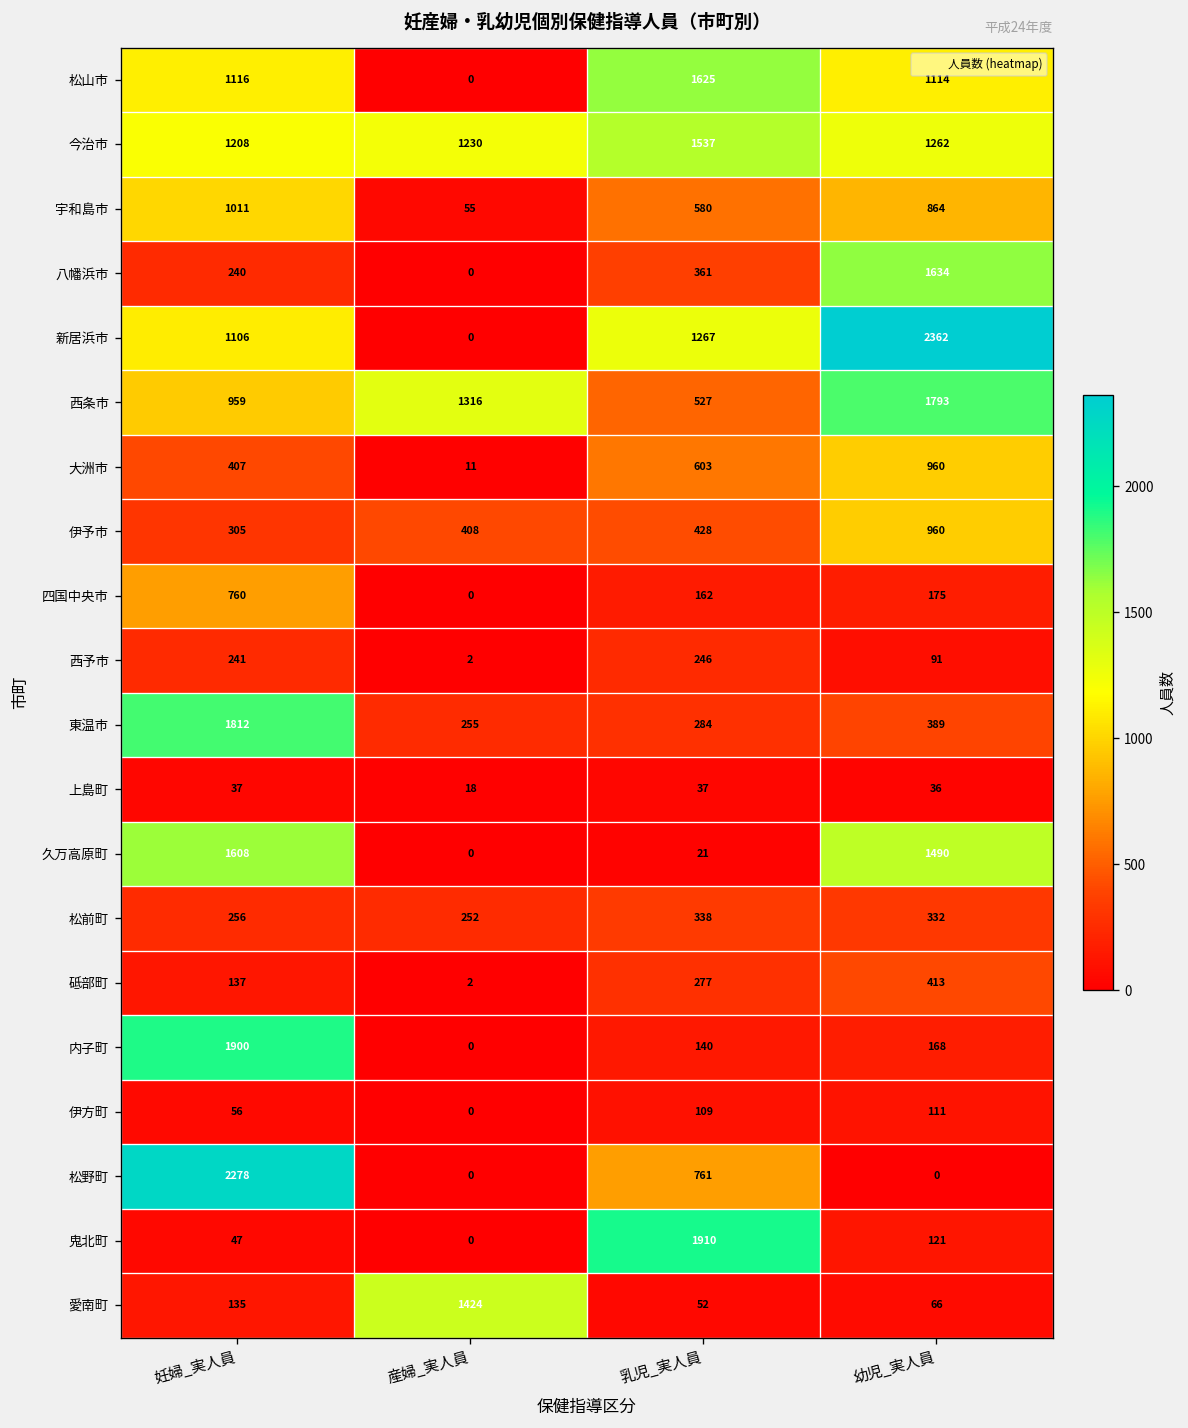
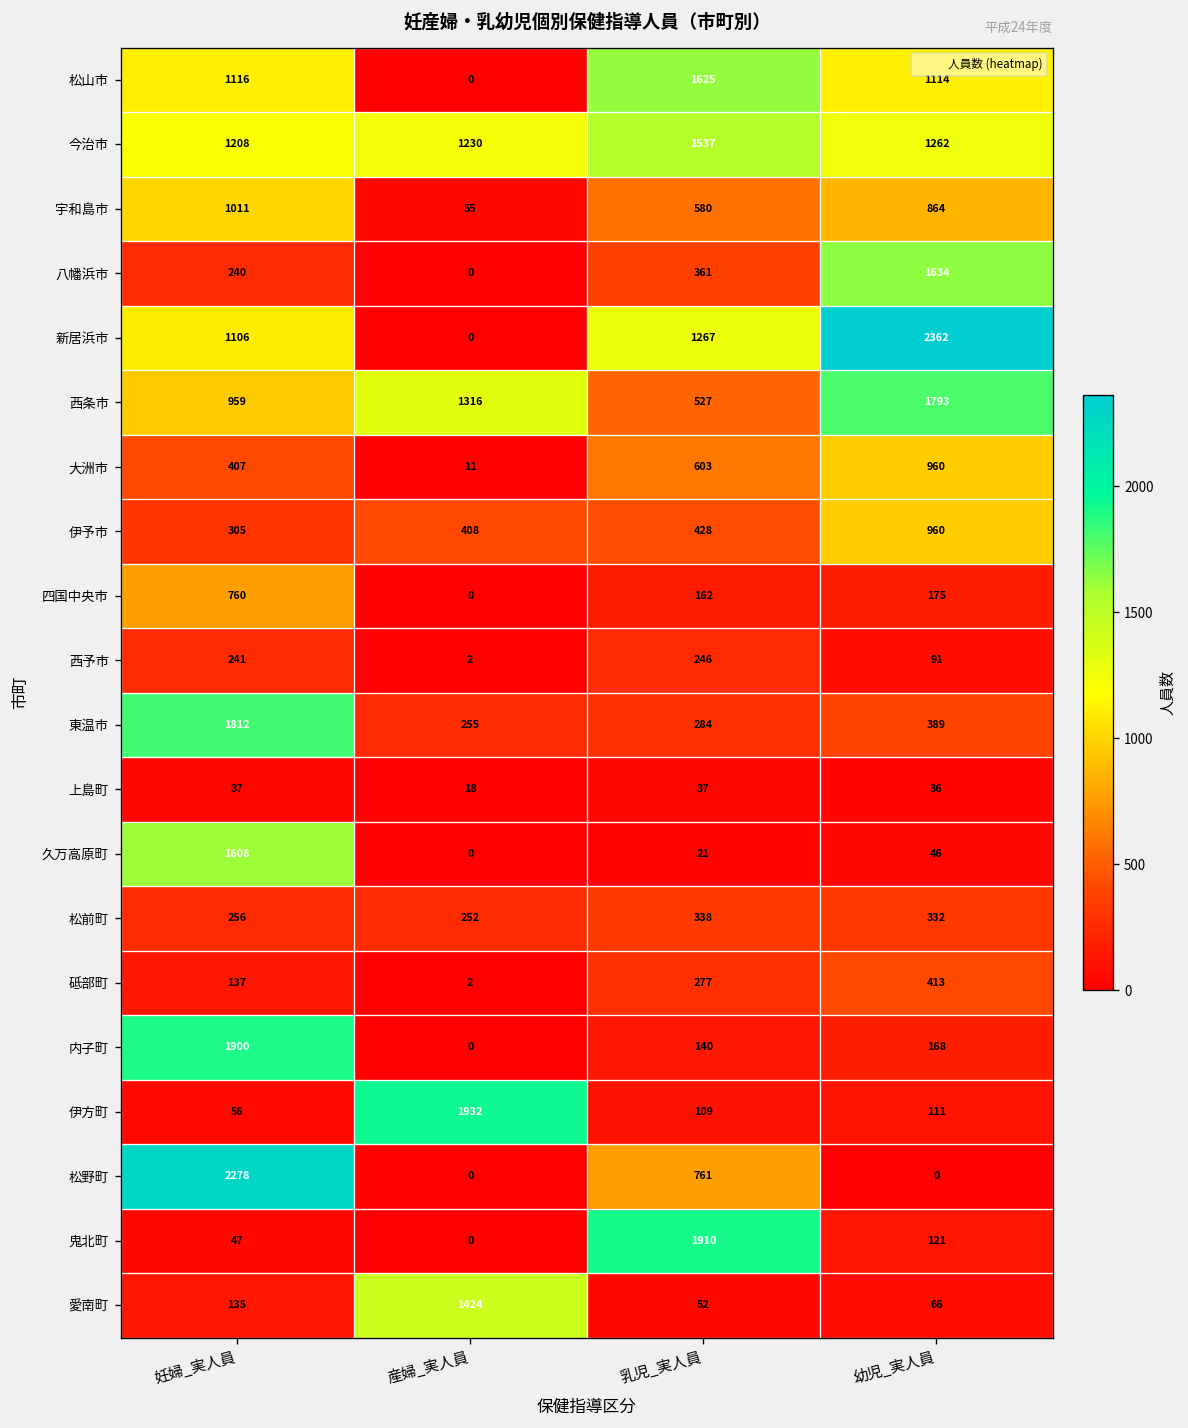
久万高原町, 幼児_実人員: 1490 -> 46
伊方町, 産婦_実人員: 0 -> 1932
